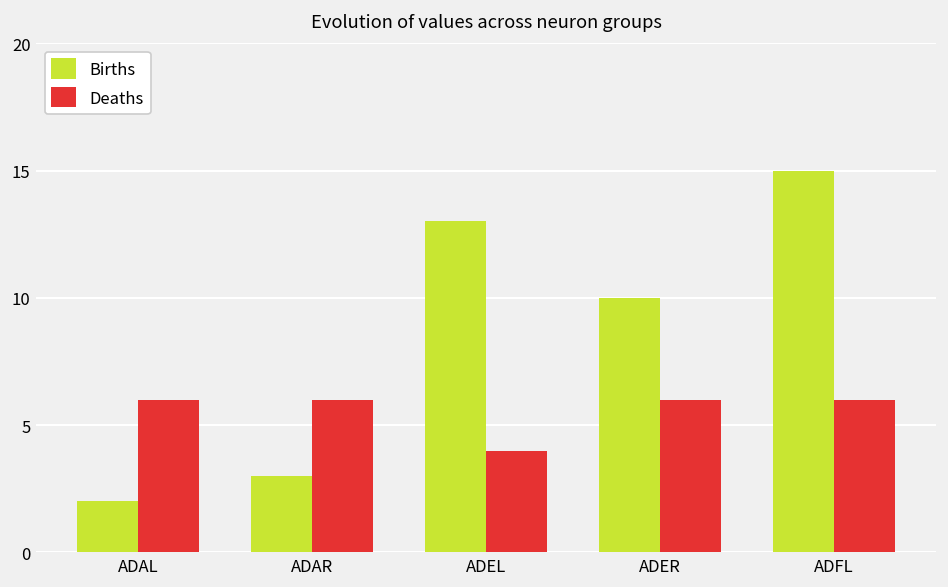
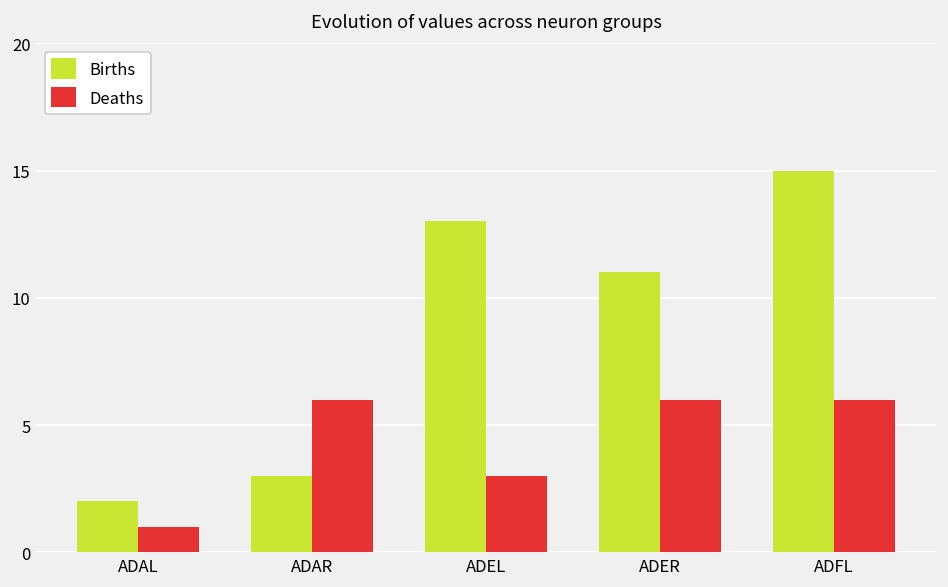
Deaths, ADAL: 6 -> 1
Deaths, ADEL: 4 -> 3
Births, ADER: 10 -> 11
